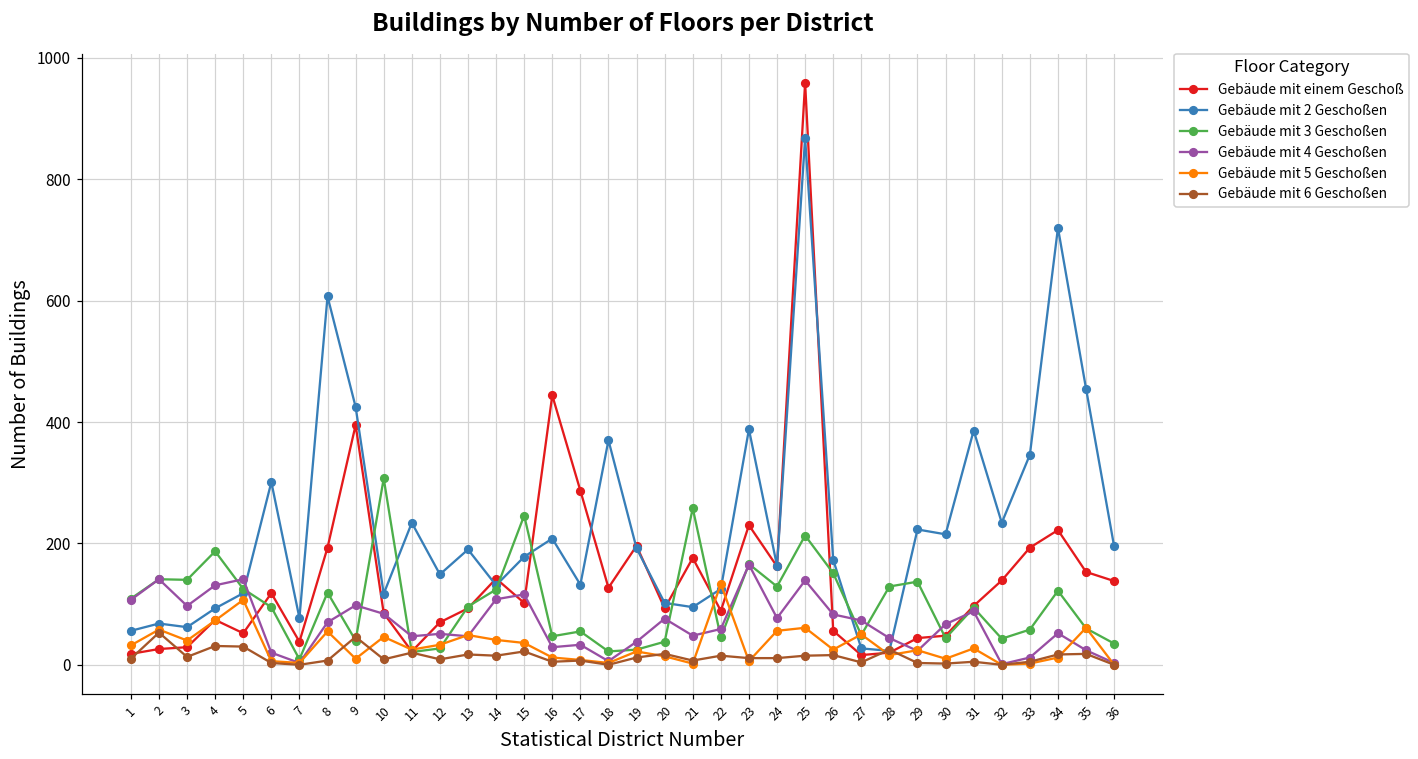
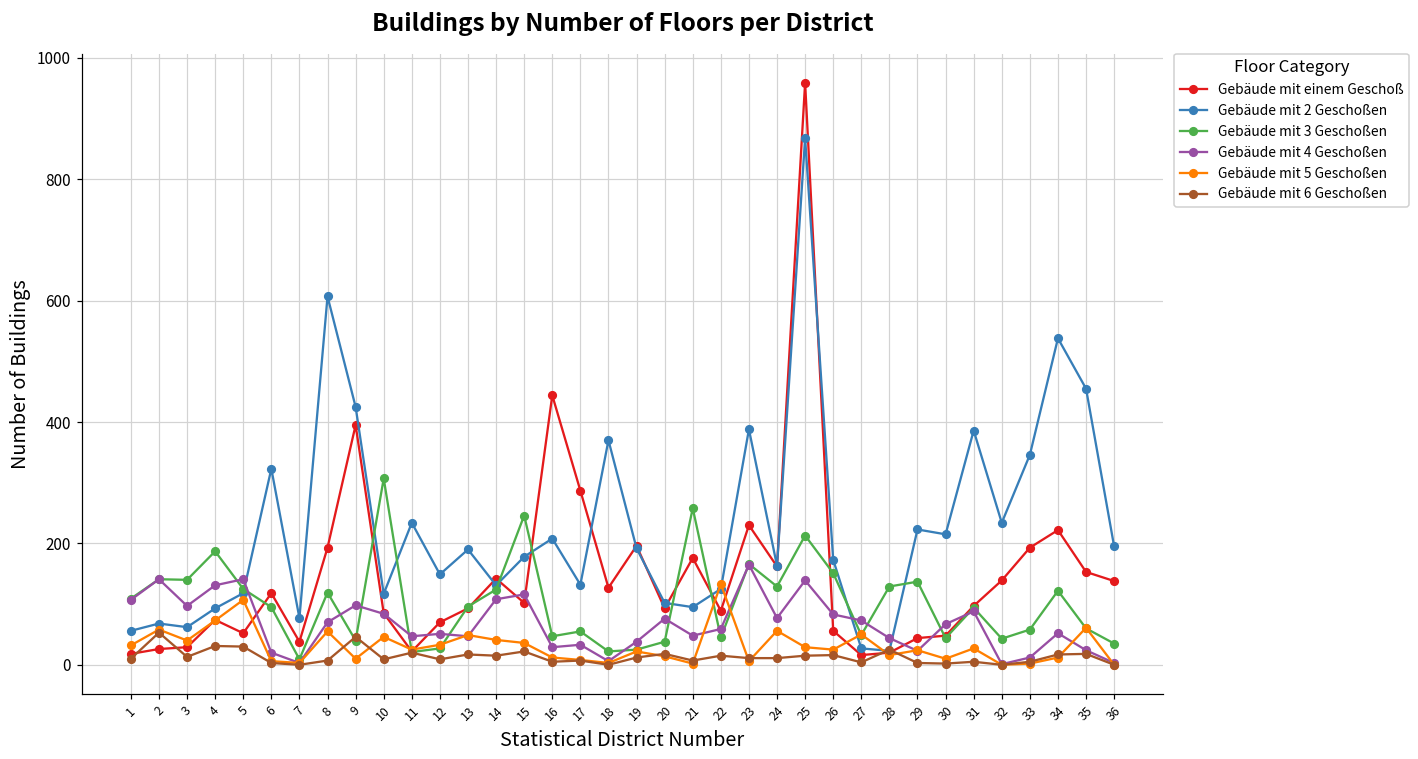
Gebäude mit 2 Geschoßen, 6: 300 -> 320
Gebäude mit 5 Geschoßen, 25: 60 -> 30
Gebäude mit 2 Geschoßen, 34: 720 -> 540
